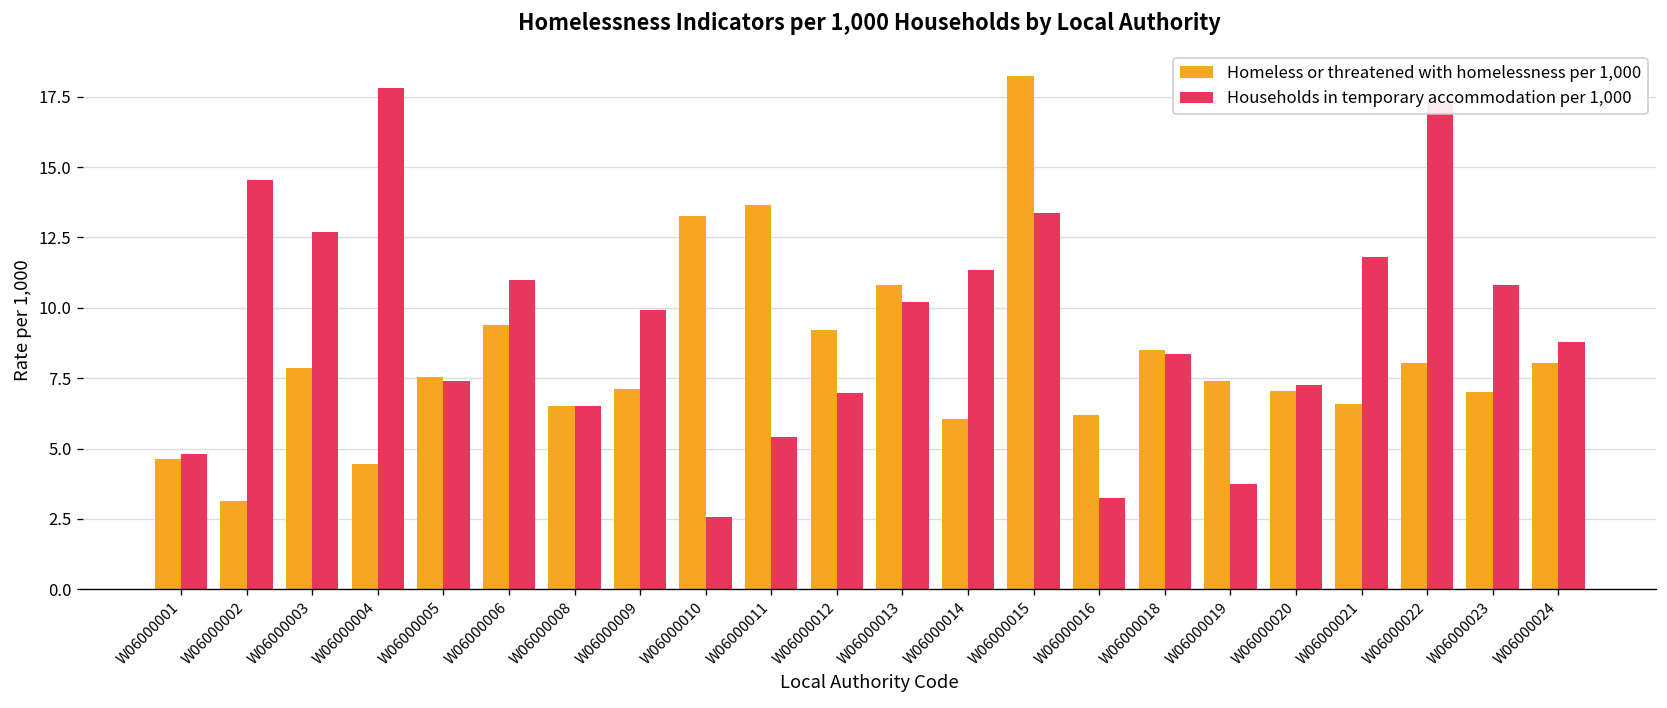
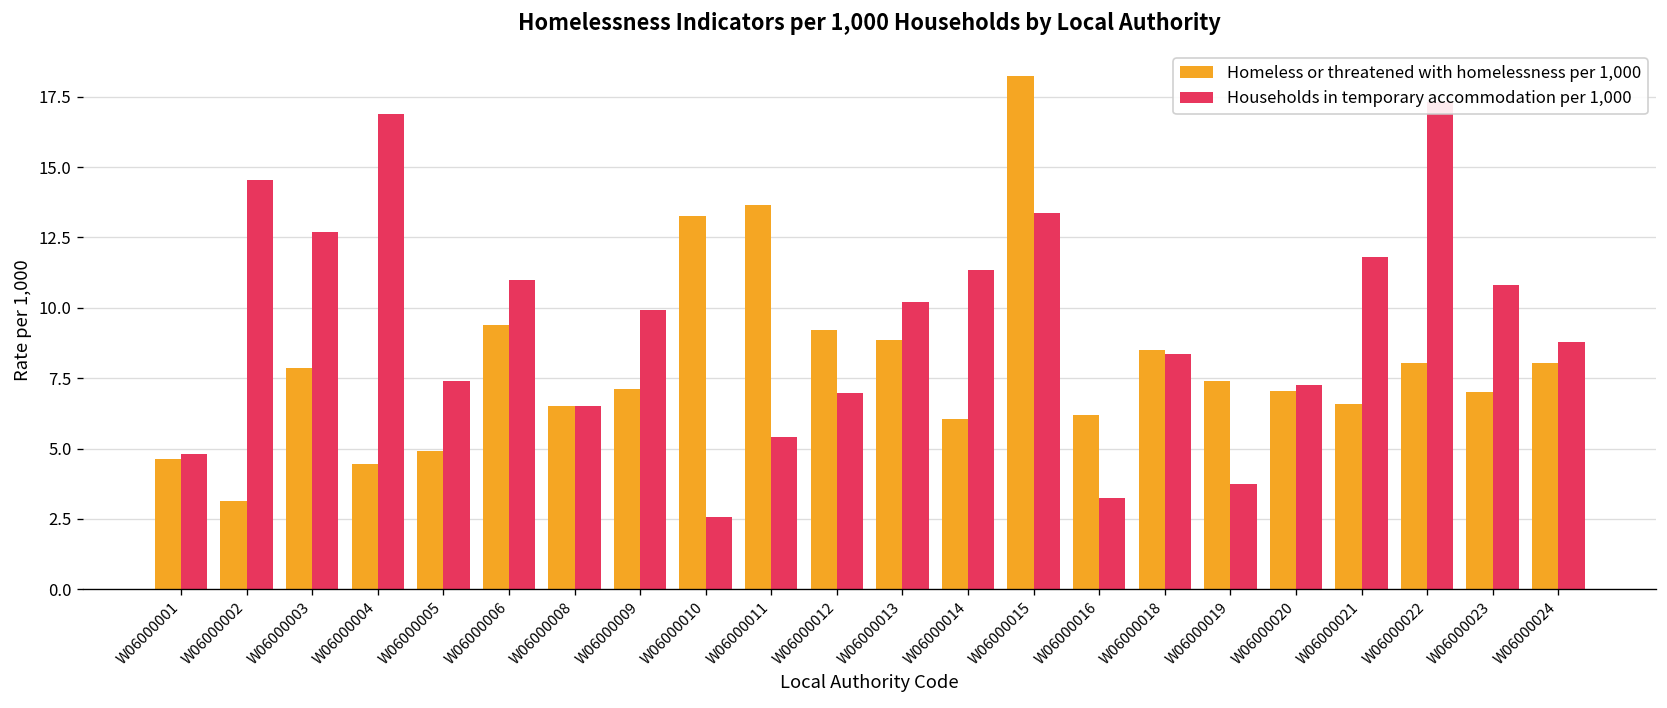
Households in temporary accommodation per 1,000, W06000004: 17.8 -> 16.9
Homeless or threatened with homelessness per 1,000, W06000005: 7.5 -> 4.9
Homeless or threatened with homelessness per 1,000, W06000013: 10.8 -> 8.8
